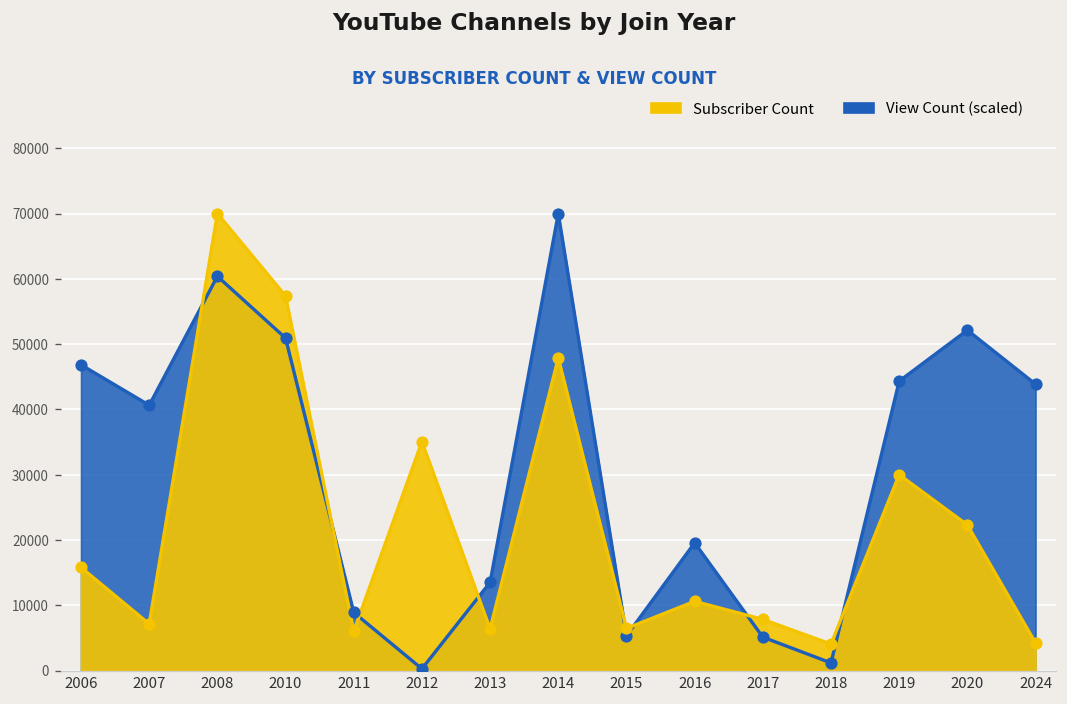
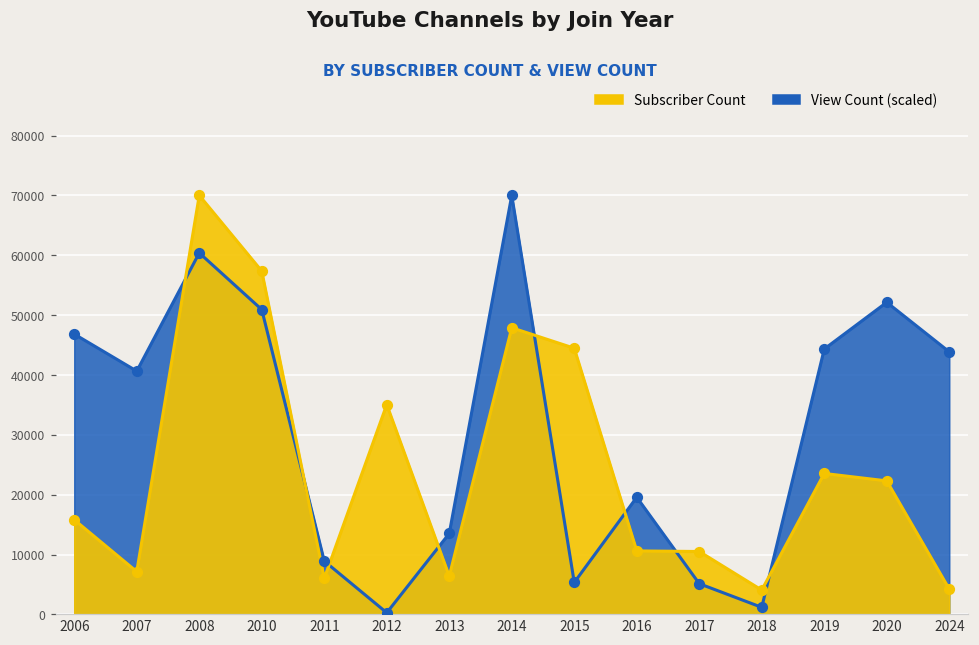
Subscriber Count, 2015: 6000 -> 44000
Subscriber Count, 2017: 8000 -> 11000
Subscriber Count, 2019: 30000 -> 24000
